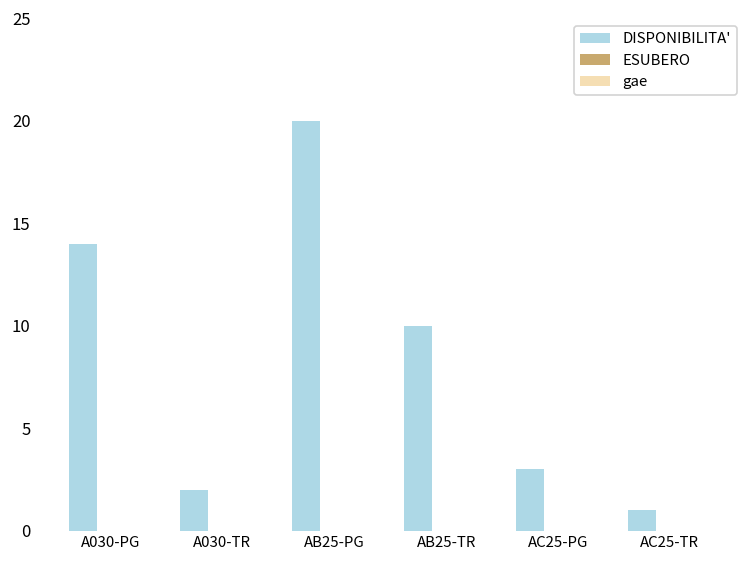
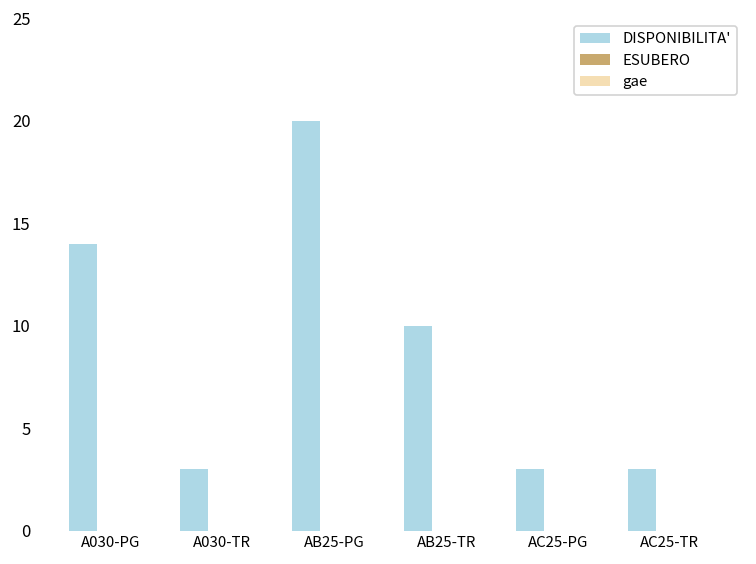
DISPONIBILITA', A030-TR: 2 -> 3
DISPONIBILITA', AC25-TR: 1 -> 3
